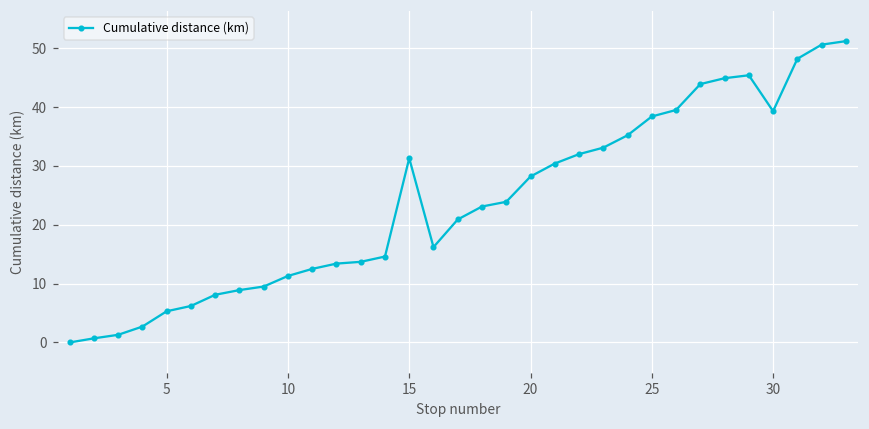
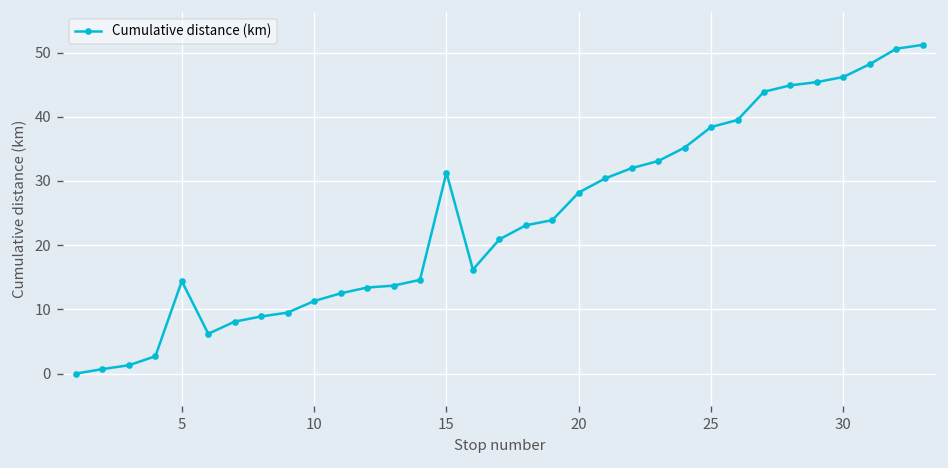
5: 5 -> 14
30: 39 -> 46
